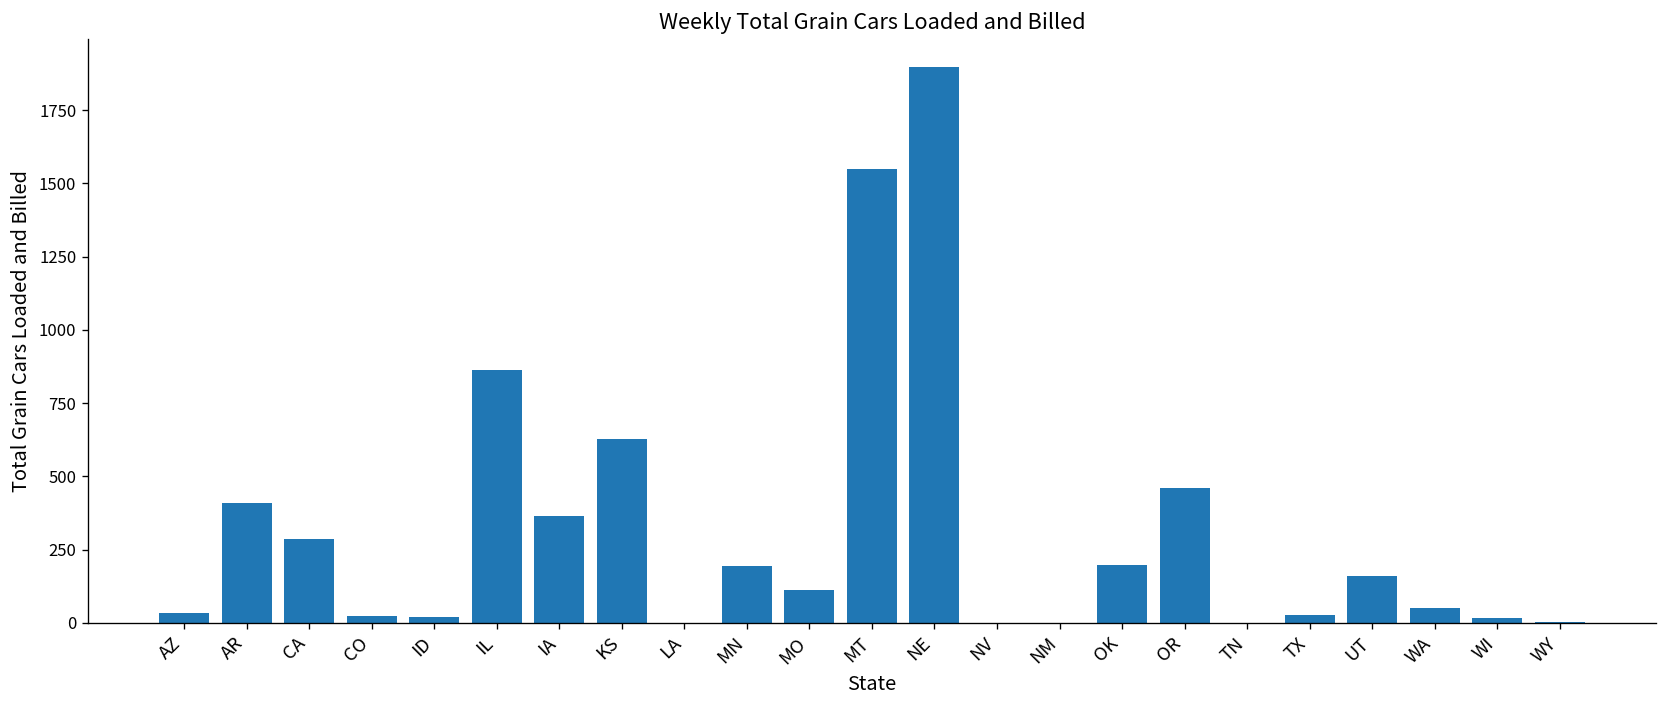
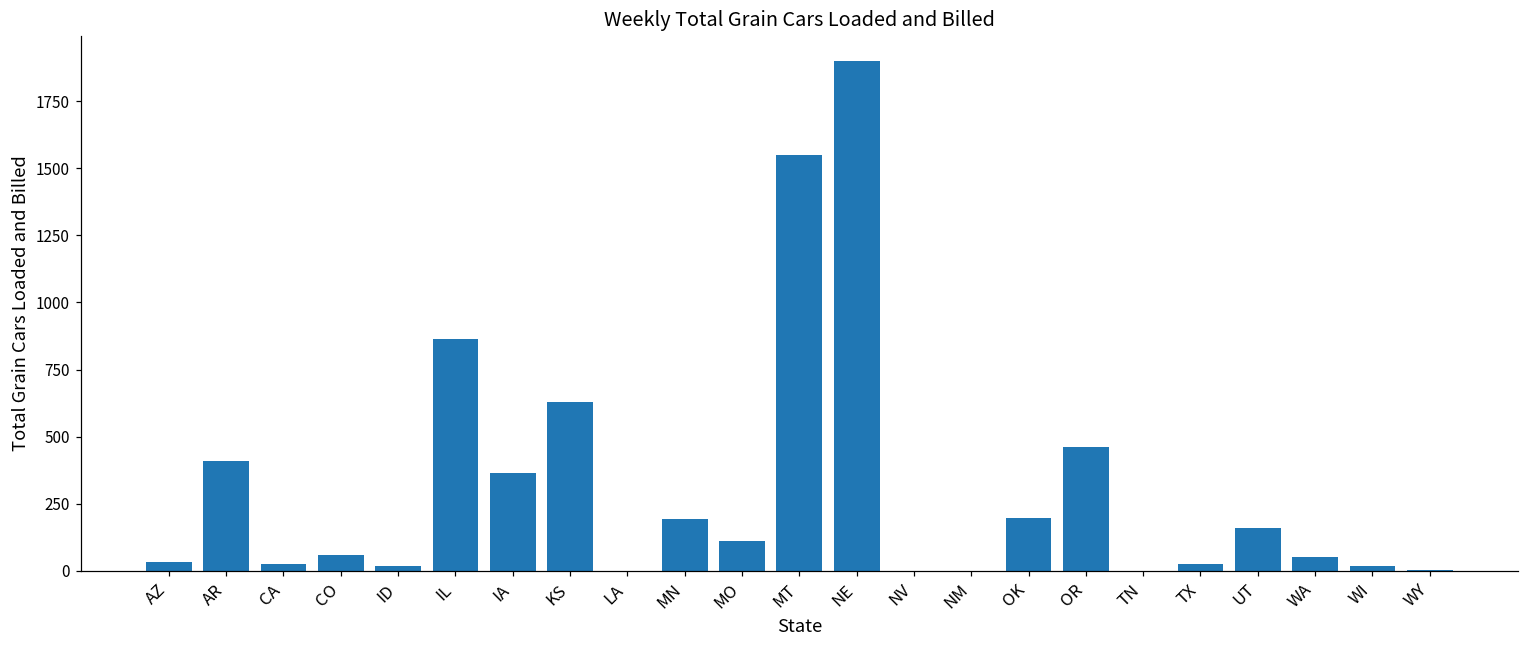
CA: 290 -> 30
CO: 20 -> 60
